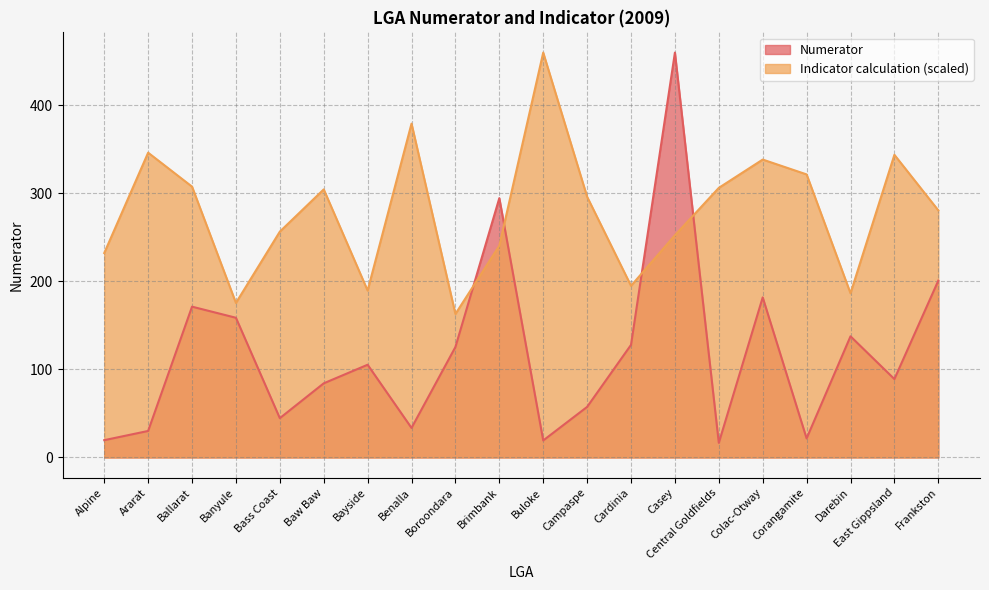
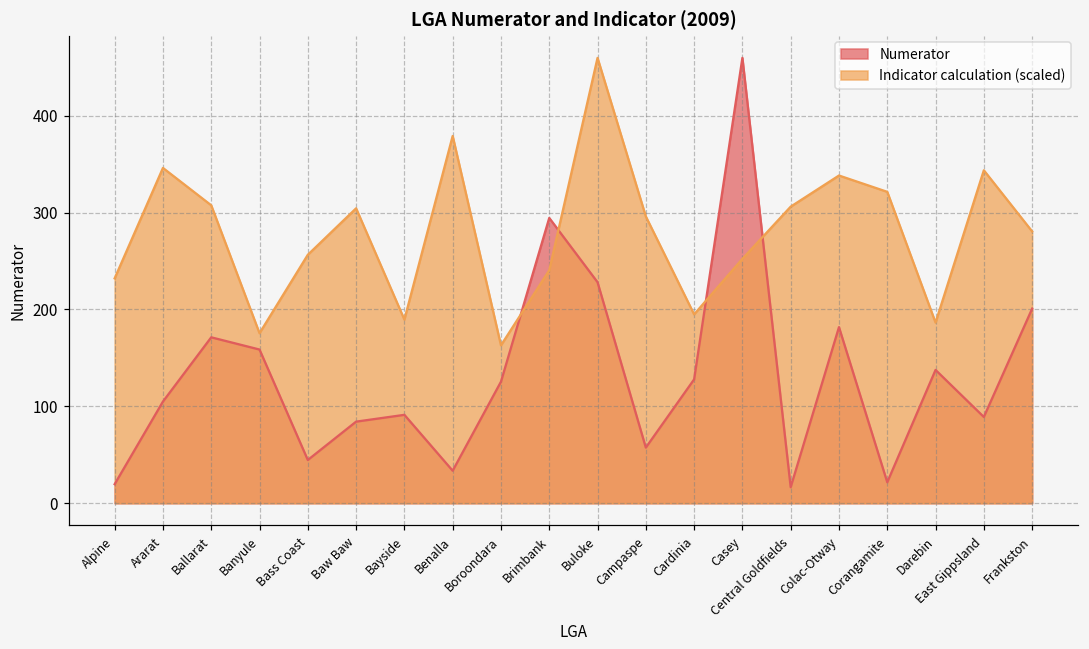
Numerator, Ararat: 30 -> 100
Numerator, Bayside: 110 -> 90
Numerator, Buloke: 20 -> 230
